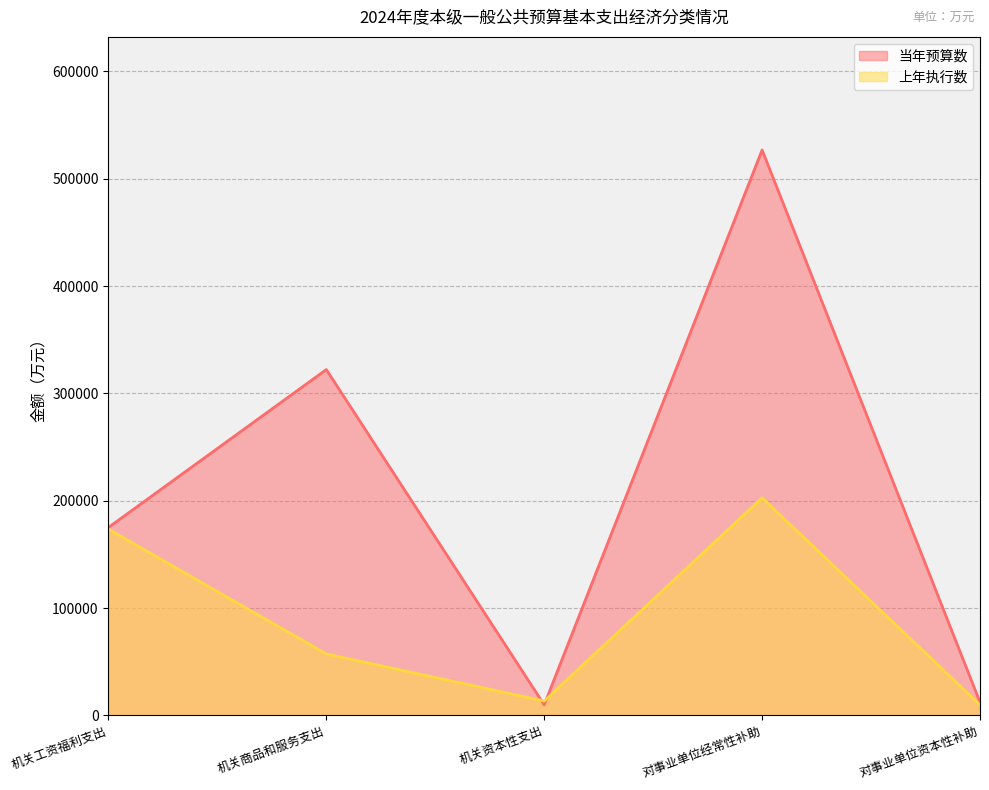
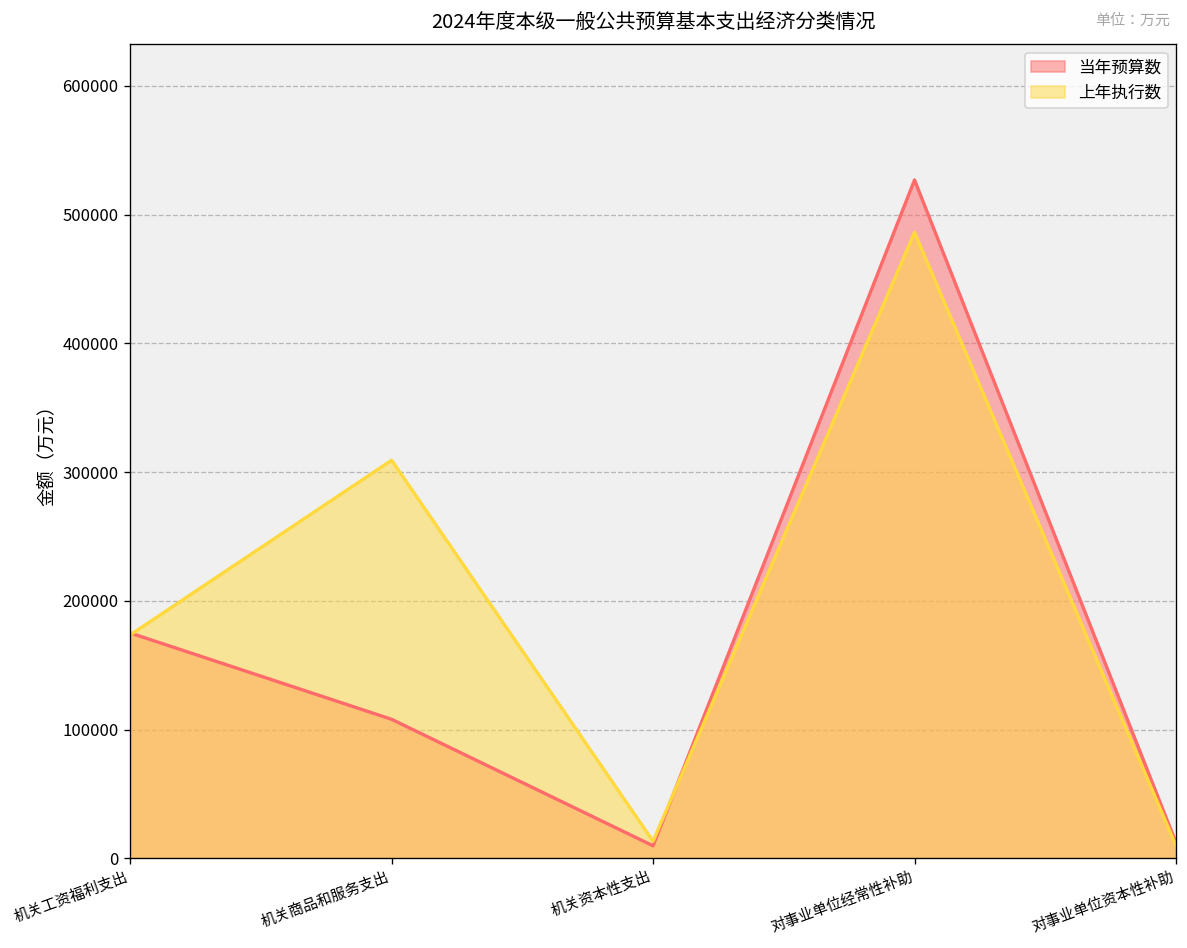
当年预算数, 机关商品和服务支出: 322000 -> 108000
上年执行数, 机关商品和服务支出: 57000 -> 309000
上年执行数, 对事业单位经常性补助: 203000 -> 486000
